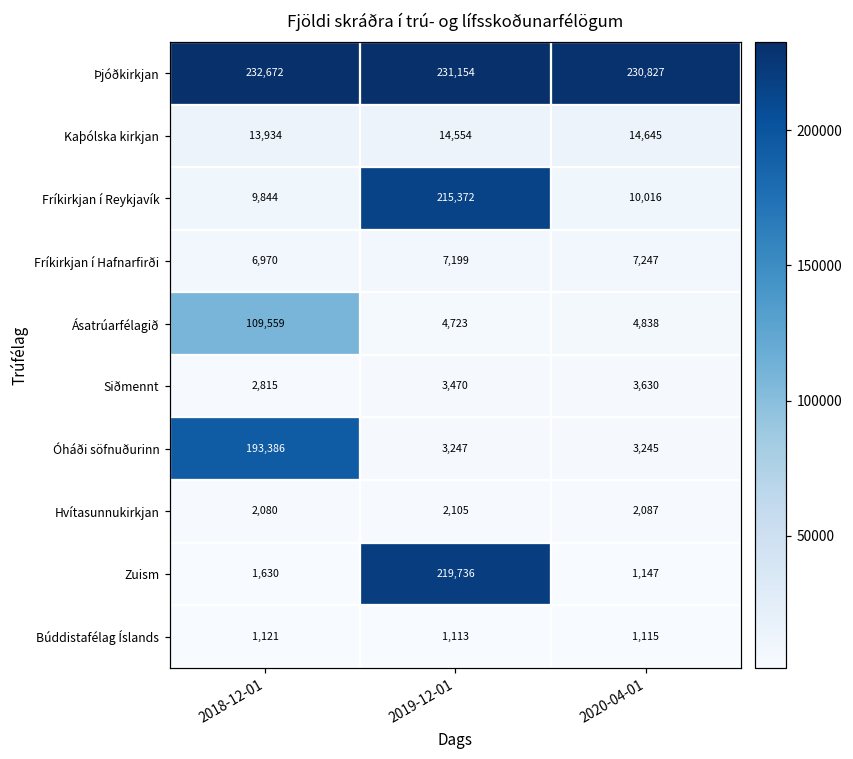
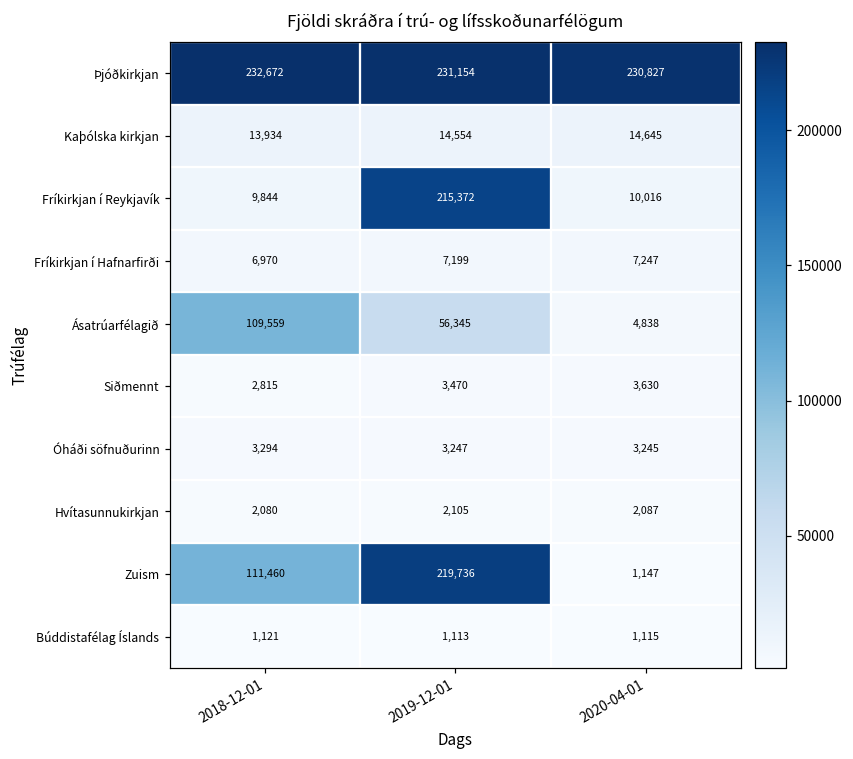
Ásatrúarfélagið, 2019-12-01: 4,723 -> 56,345
Óháði söfnuðurinn, 2018-12-01: 193,386 -> 3,294
Zuism, 2018-12-01: 1,630 -> 111,460
